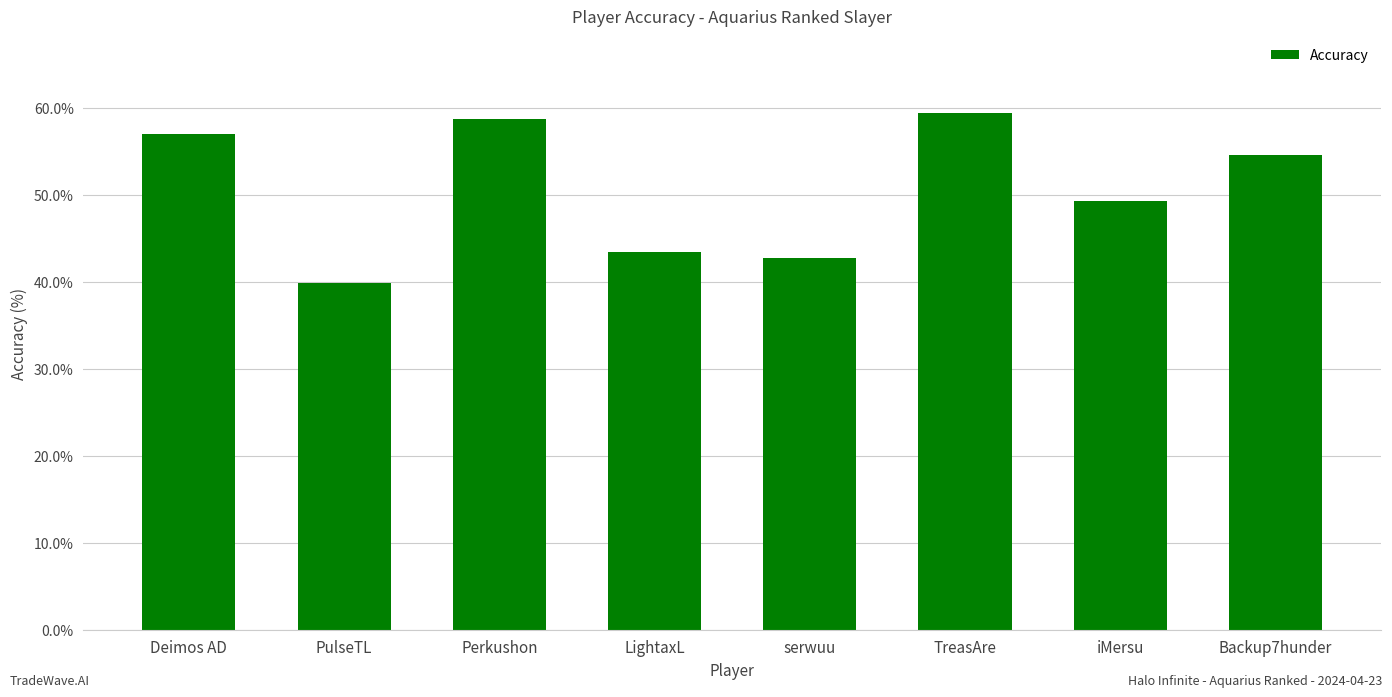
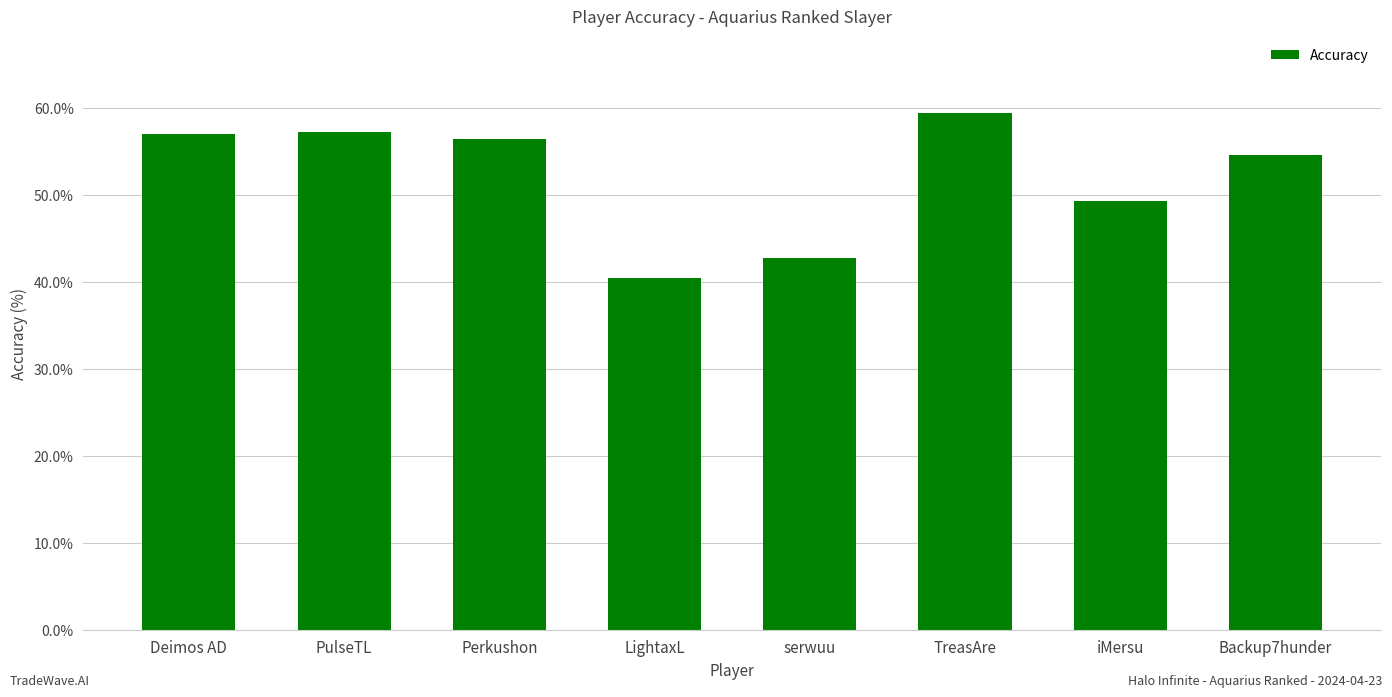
PulseTL: 40% -> 57%
Perkushon: 59% -> 56%
LightaxL: 43% -> 40%
